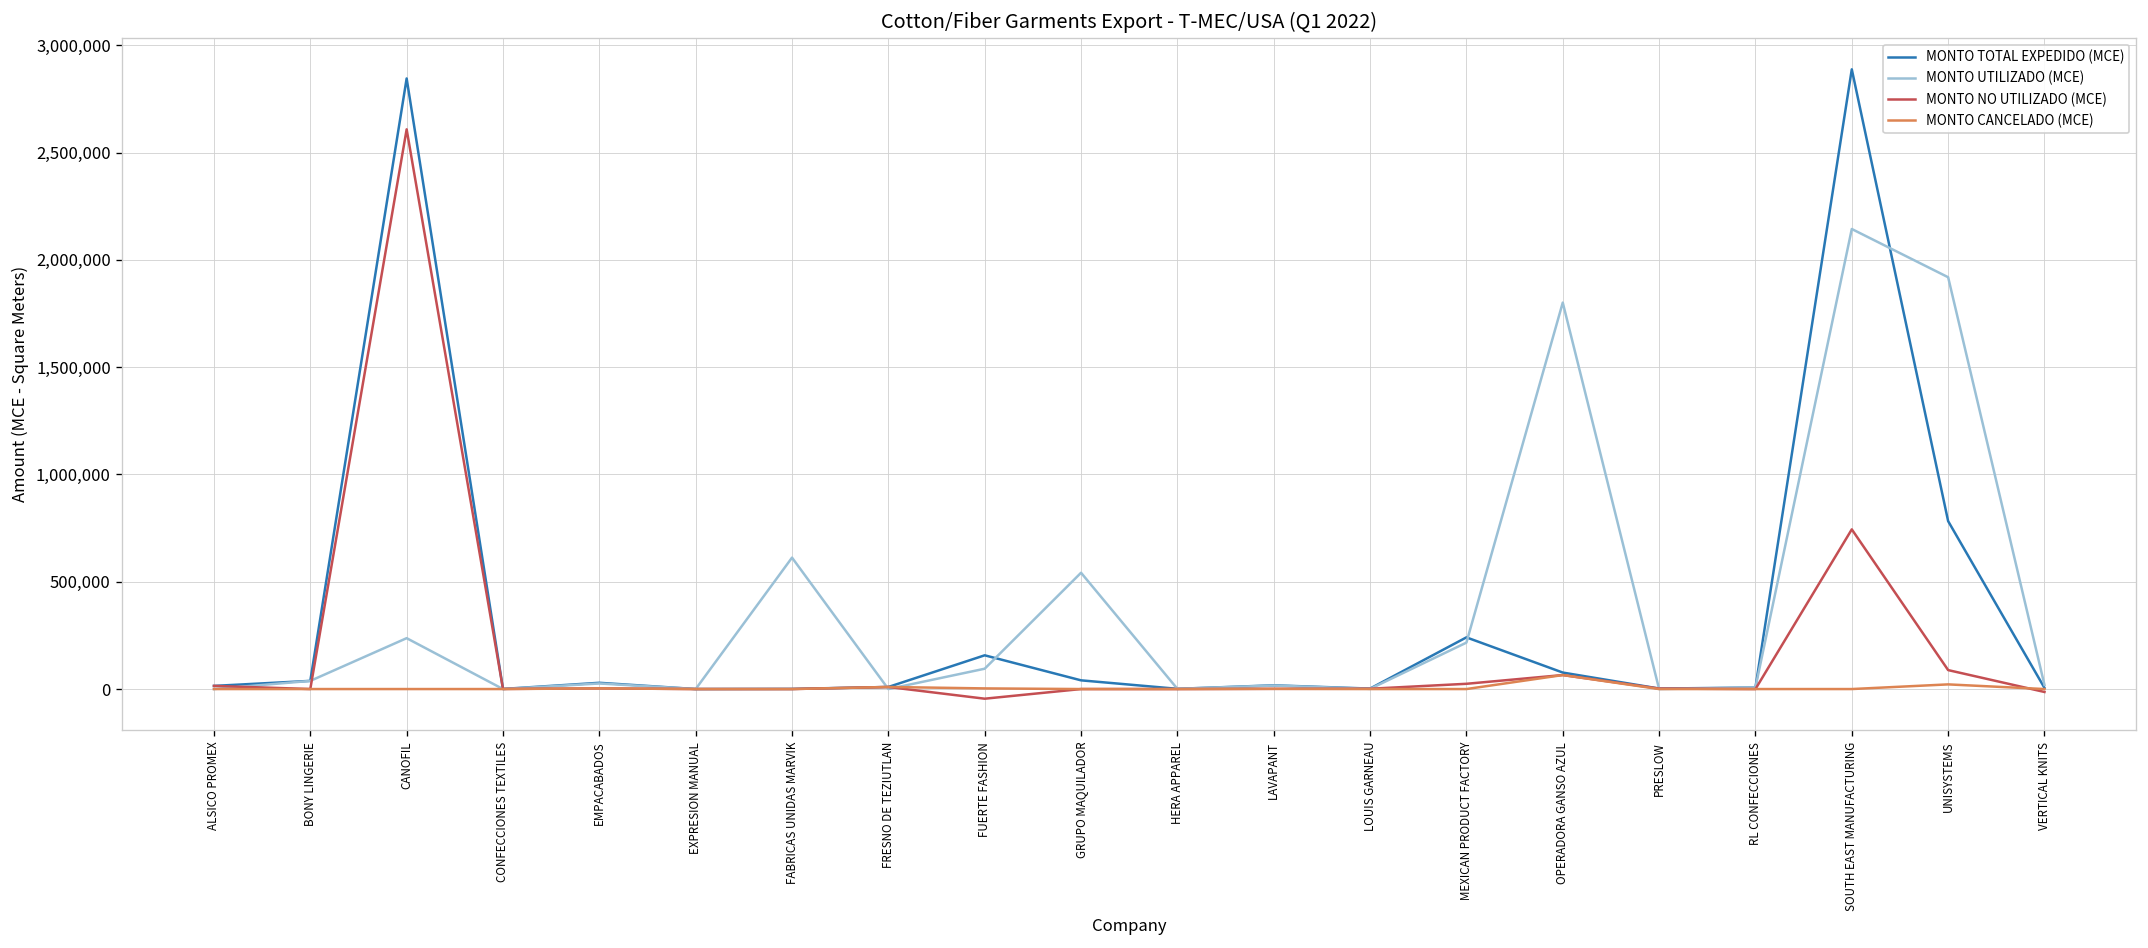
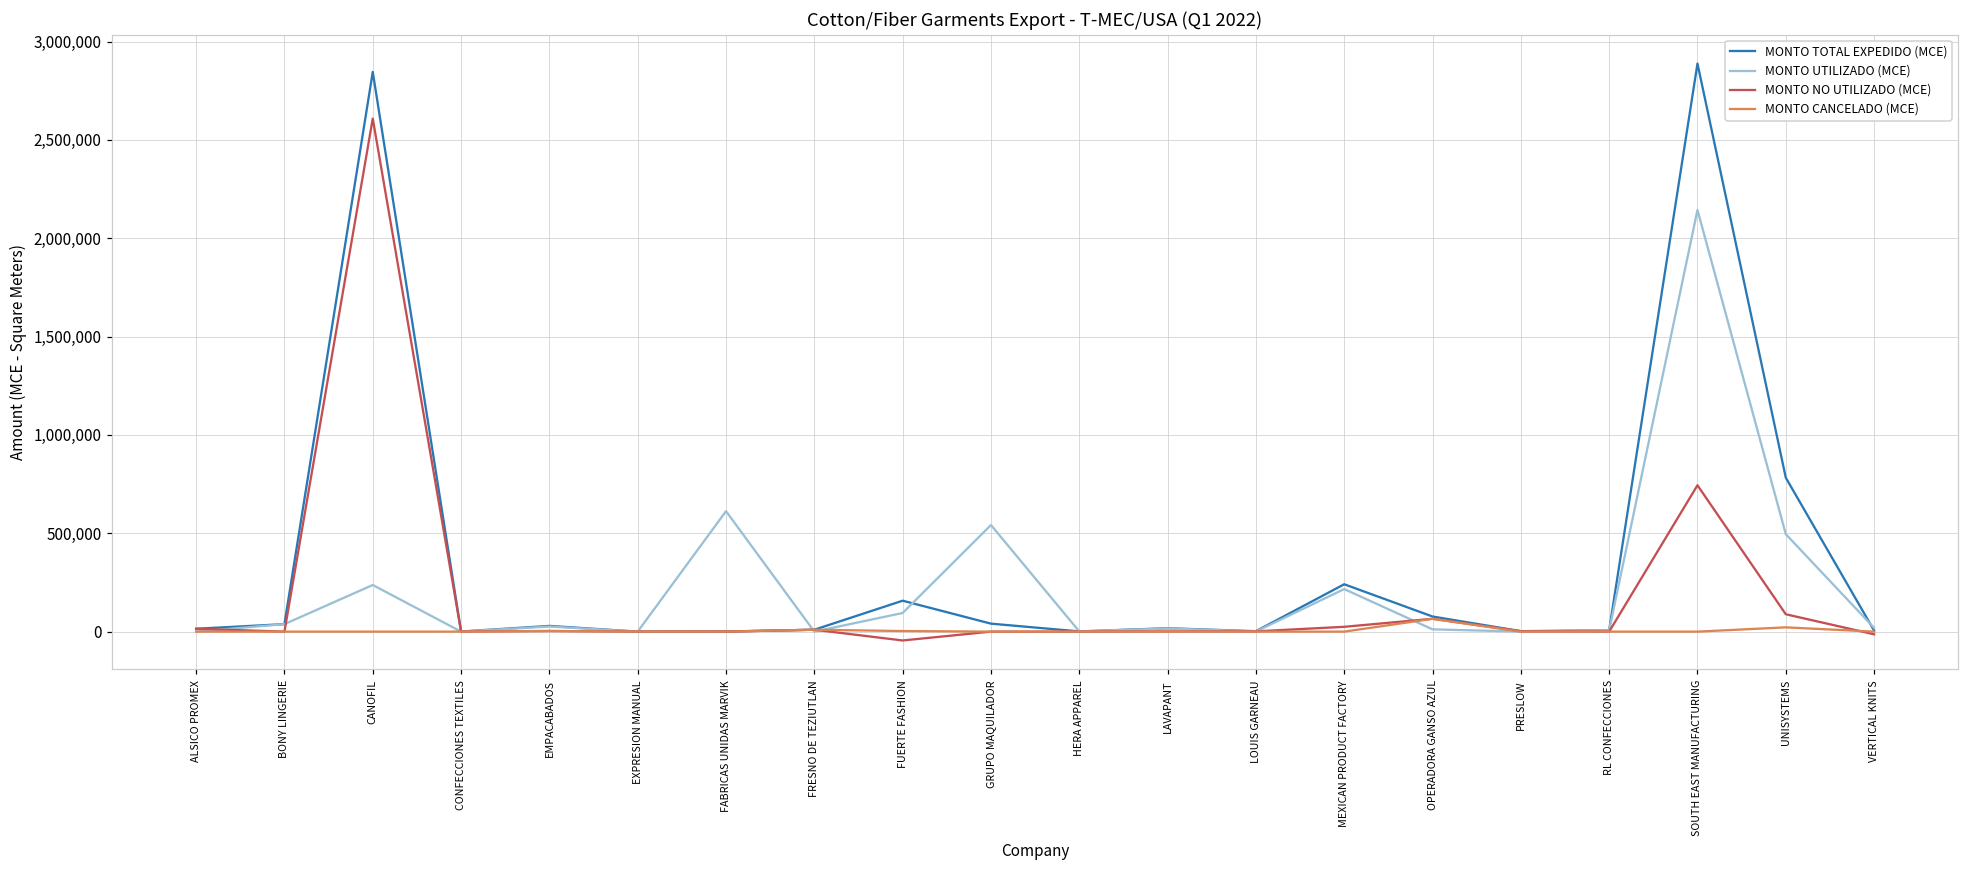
MONTO UTILIZADO (MCE), OPERADORA GANSO AZUL: 1,800,000 -> 10,000
MONTO UTILIZADO (MCE), UNISYSTEMS: 1,920,000 -> 500,000
